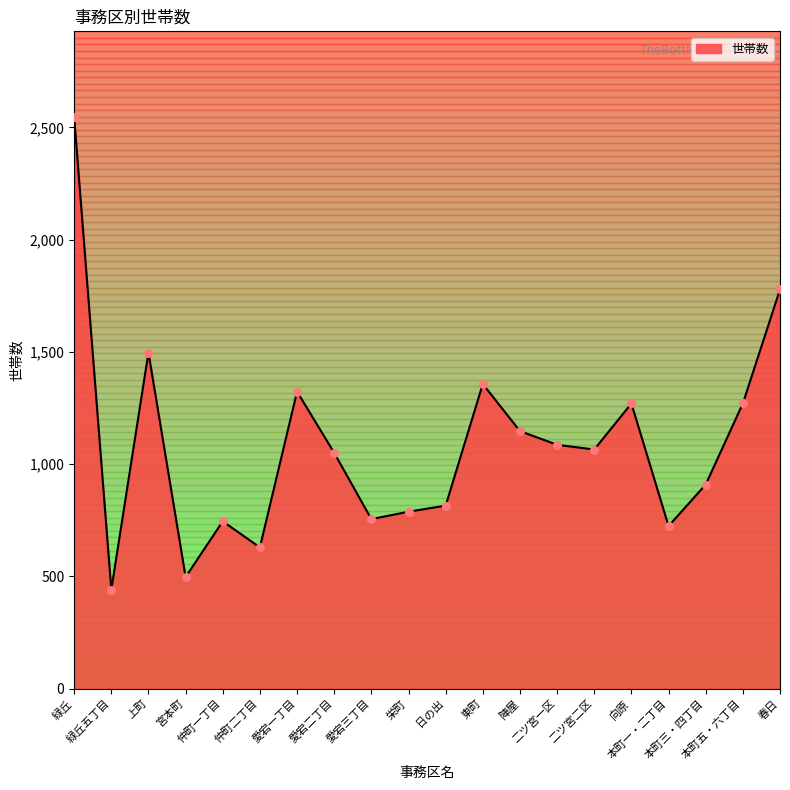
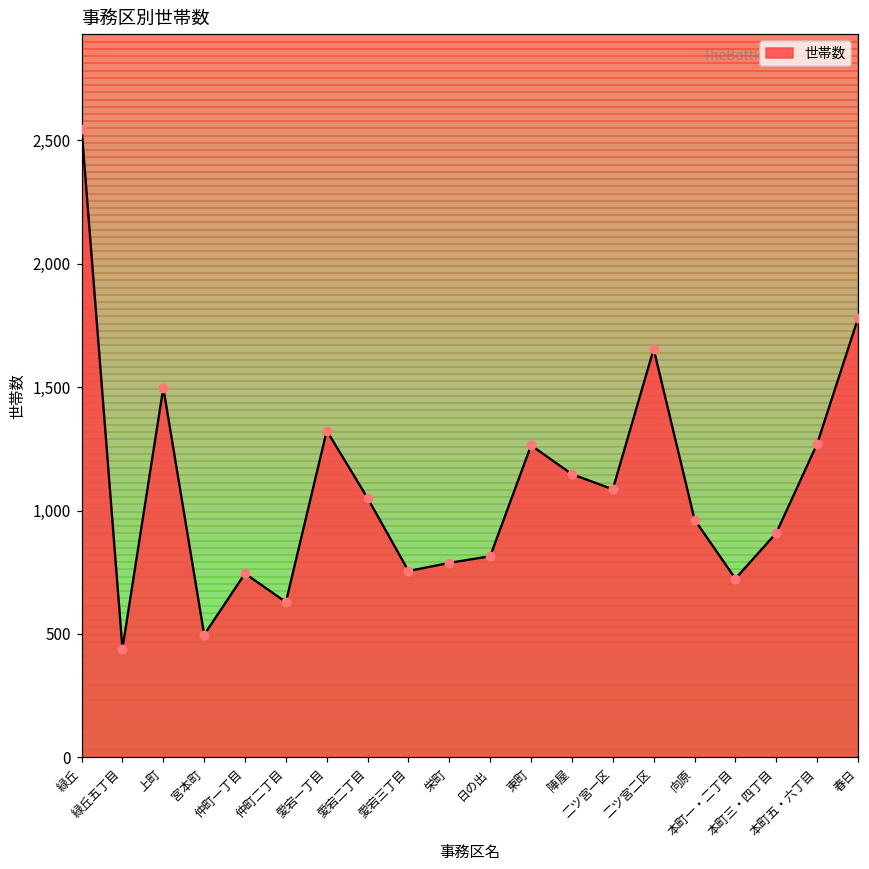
東町: 1,360 -> 1,260
二ツ宮二区: 1,070 -> 1,650
向原: 1,270 -> 960
